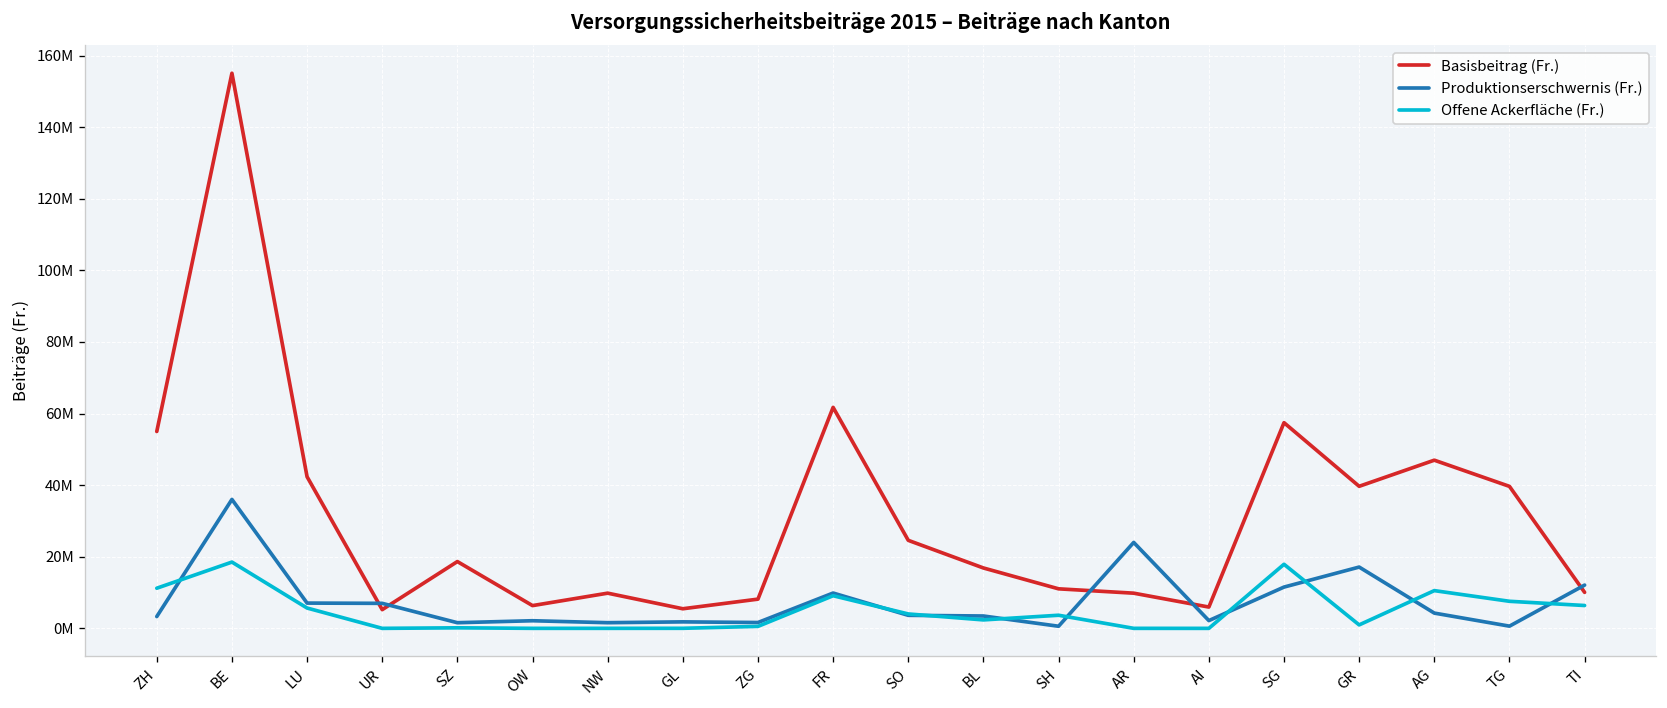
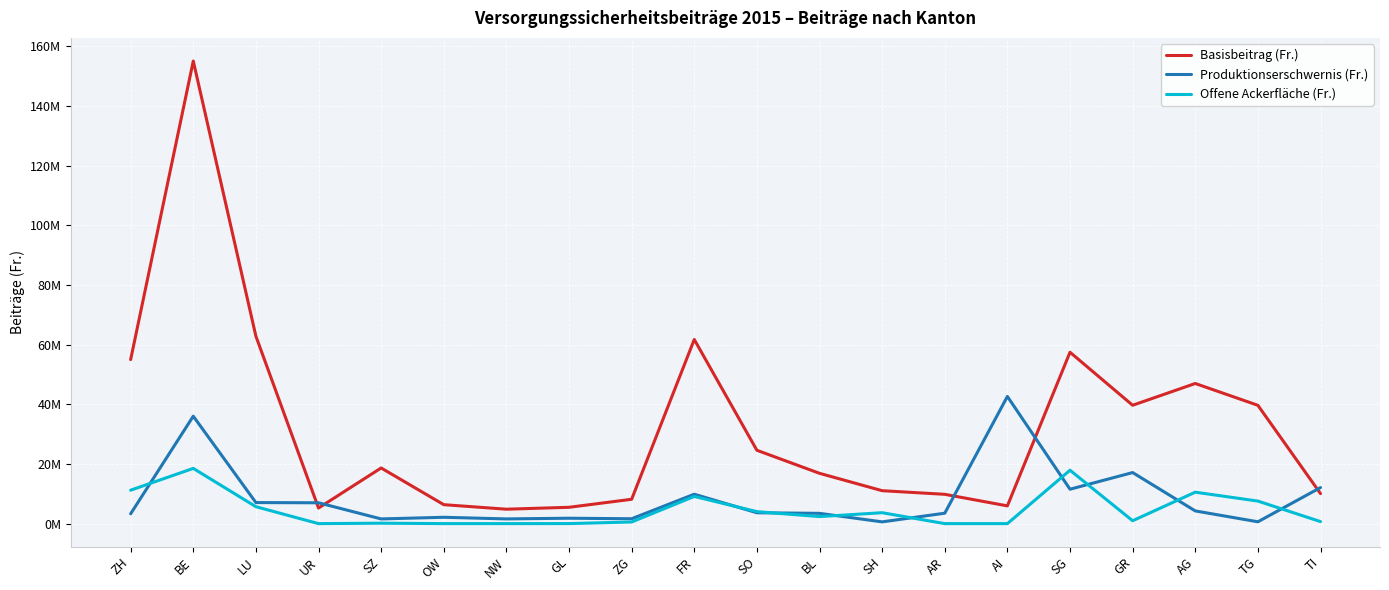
Basisbeitrag (Fr.), LU: 42000000 -> 63000000
Basisbeitrag (Fr.), NW: 10000000 -> 5000000
Produktionserschwernis (Fr.), AR: 24000000 -> 3000000
Produktionserschwernis (Fr.), AI: 2000000 -> 43000000
Offene Ackerfläche (Fr.), TI: 6000000 -> 1000000
